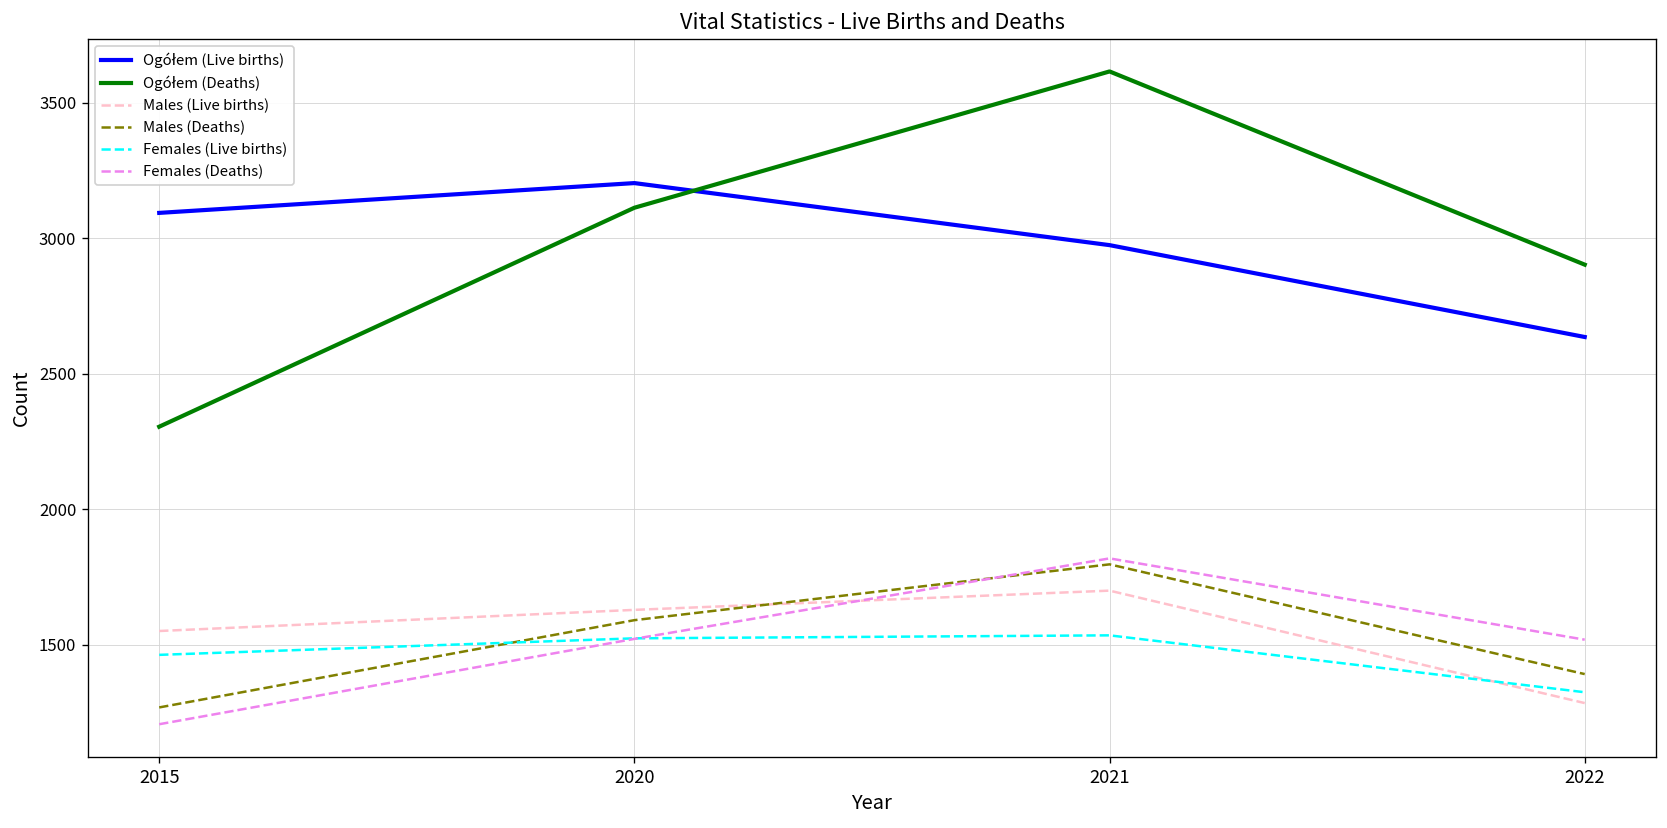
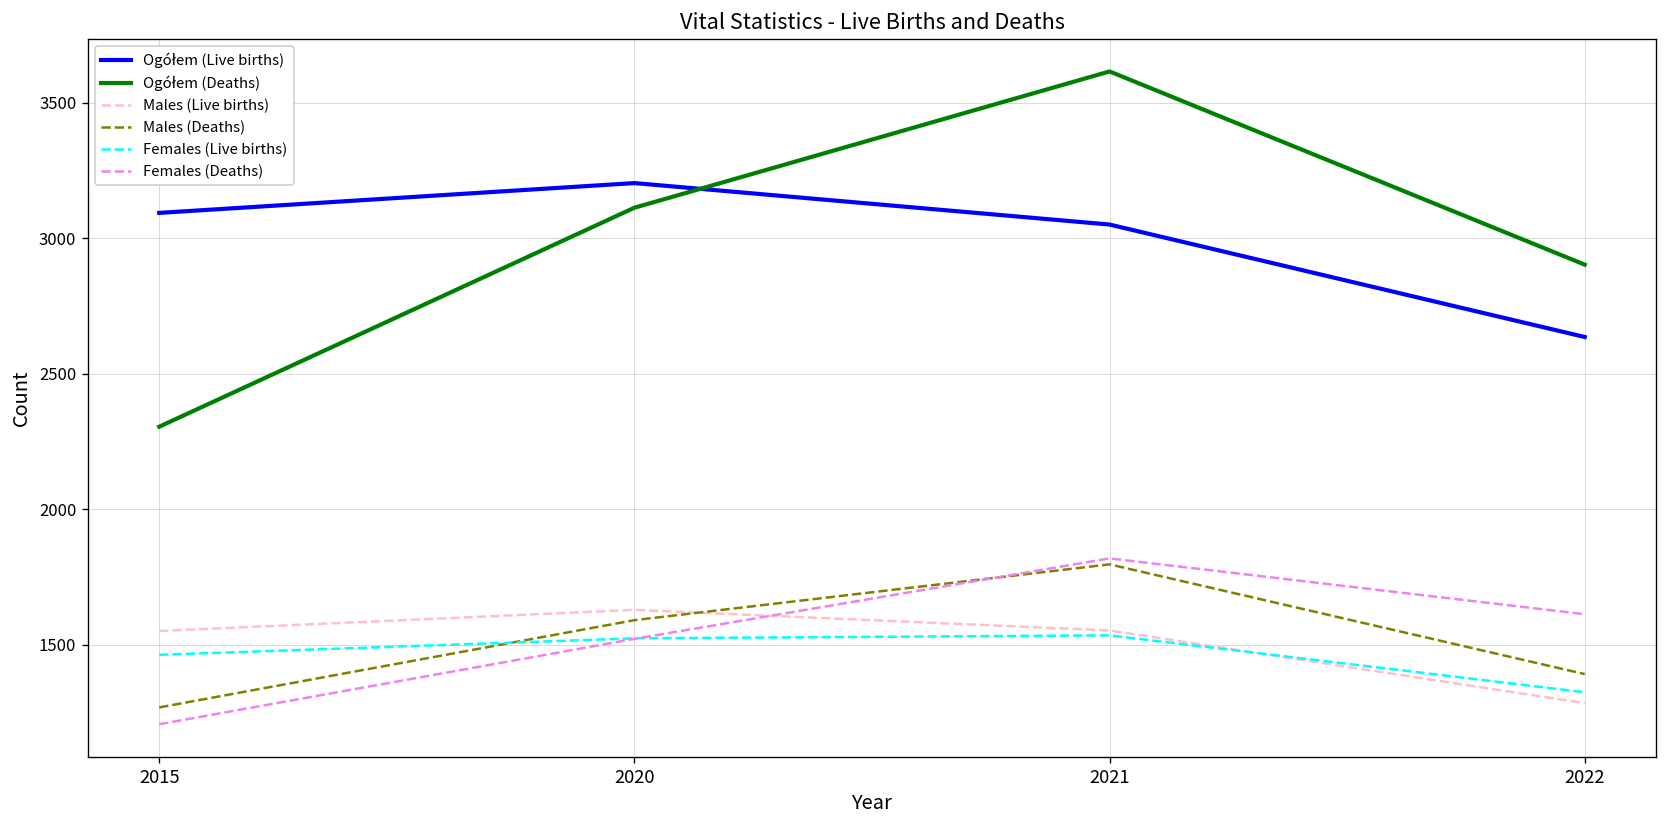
Ogółem (Live births), 2021: 2980 -> 3050
Males (Live births), 2021: 1700 -> 1550
Females (Deaths), 2022: 1520 -> 1610
